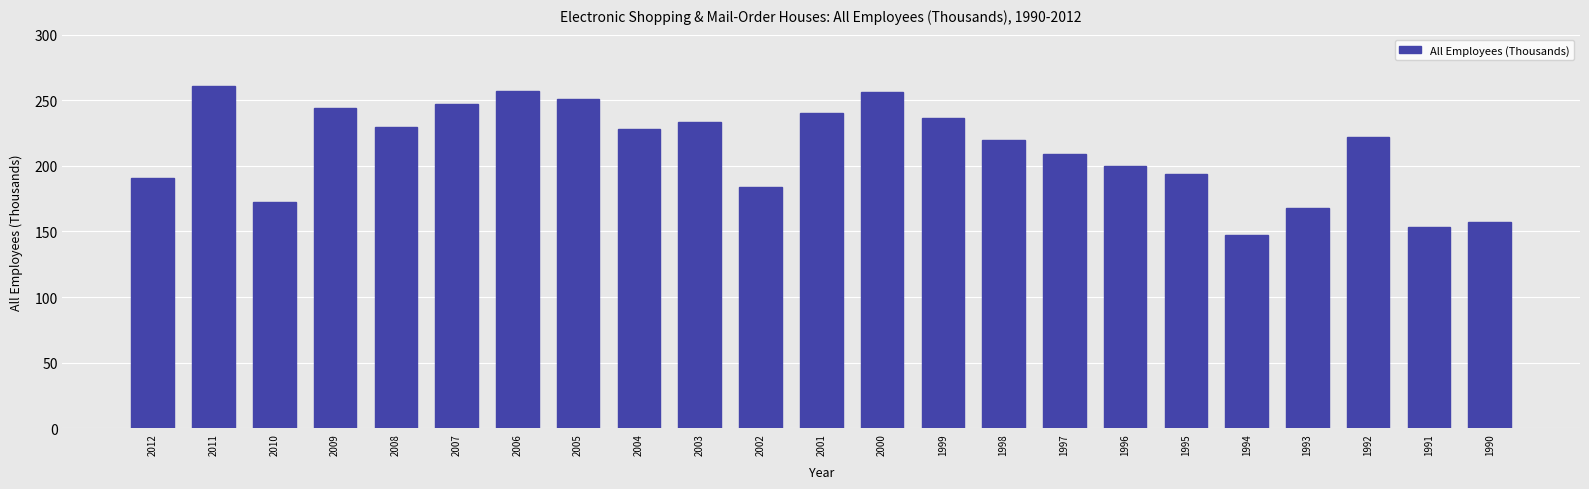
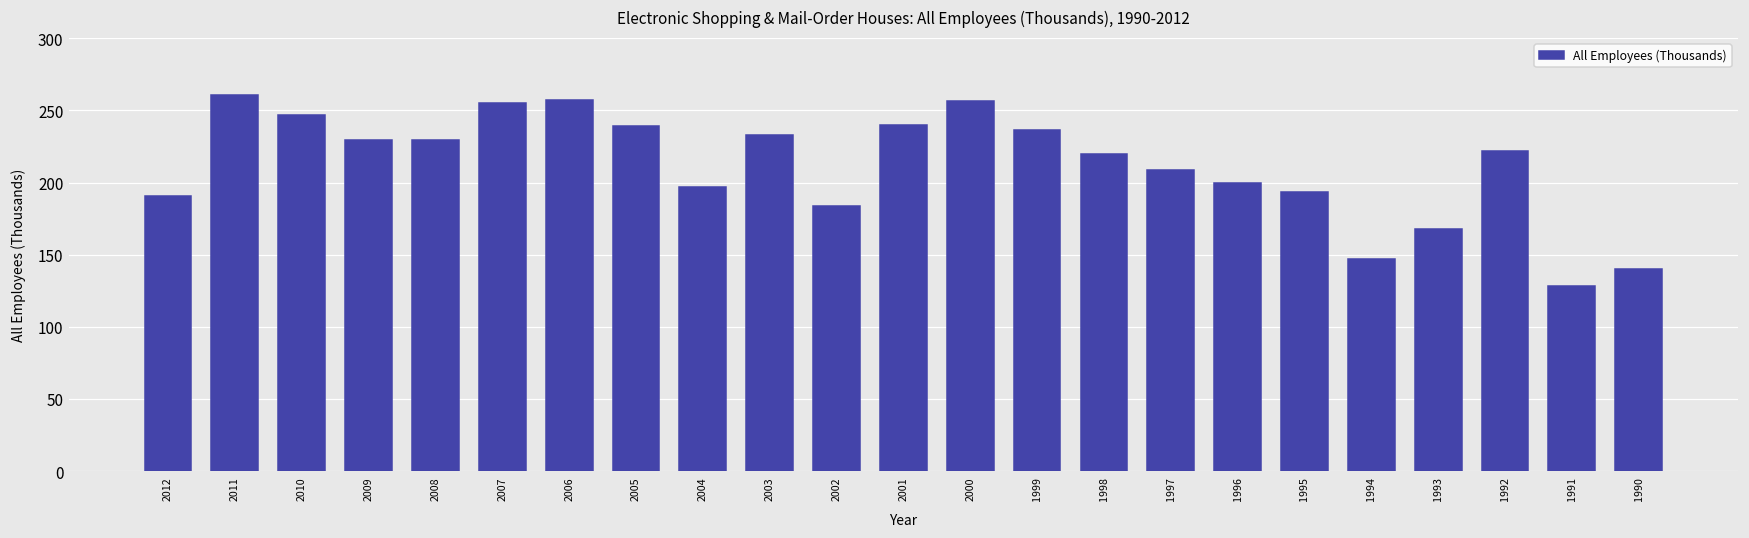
2010: 172 -> 247
2009: 244 -> 230
2007: 247 -> 255
2005: 251 -> 240
2004: 228 -> 197
1991: 154 -> 128
1990: 157 -> 140
